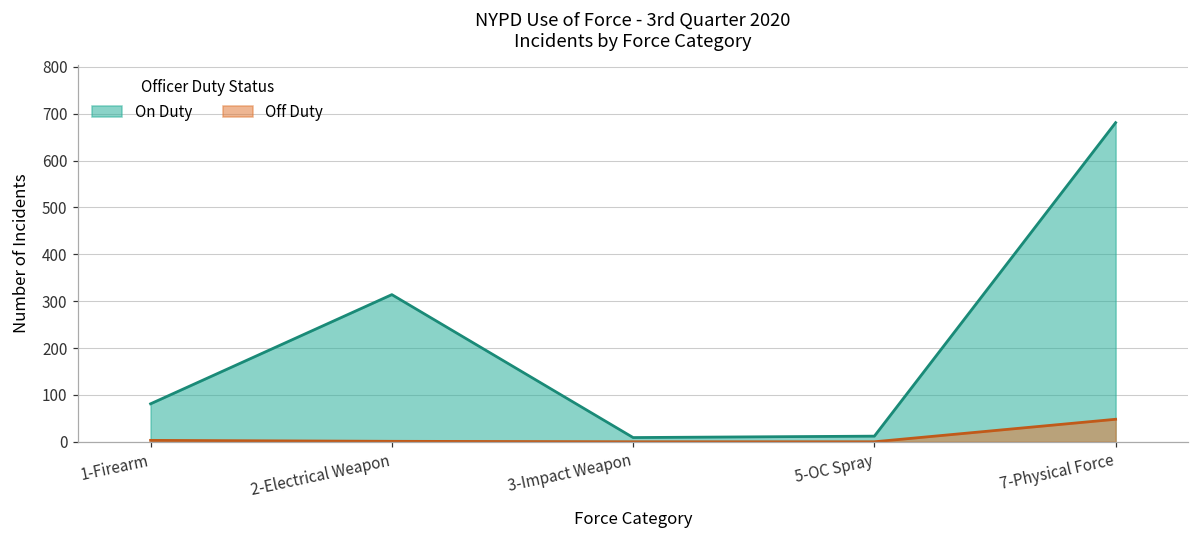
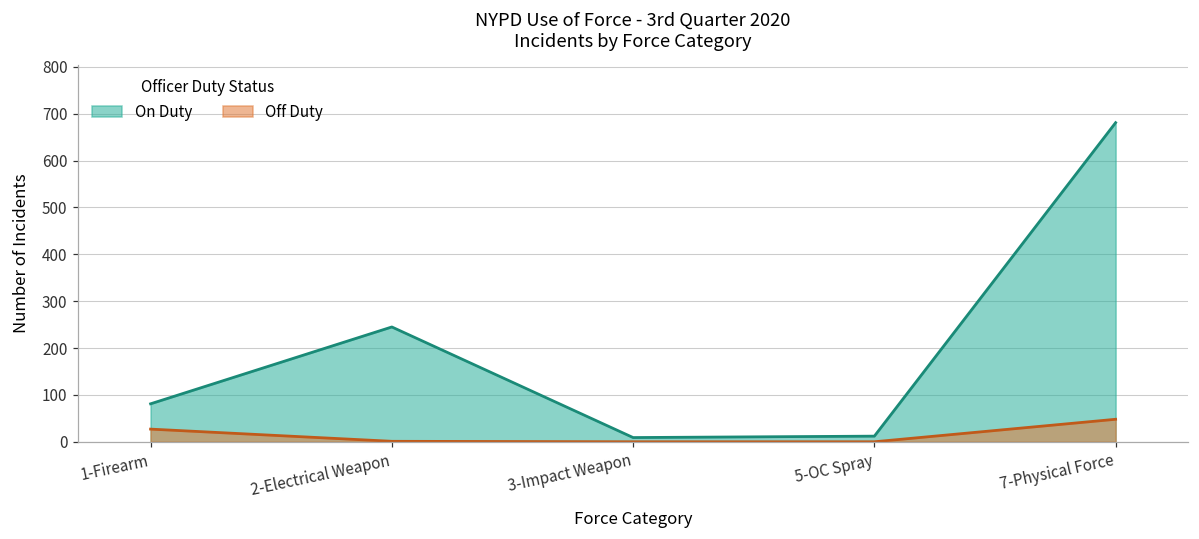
Off Duty, 1-Firearm: 0 -> 30
On Duty, 2-Electrical Weapon: 310 -> 250
